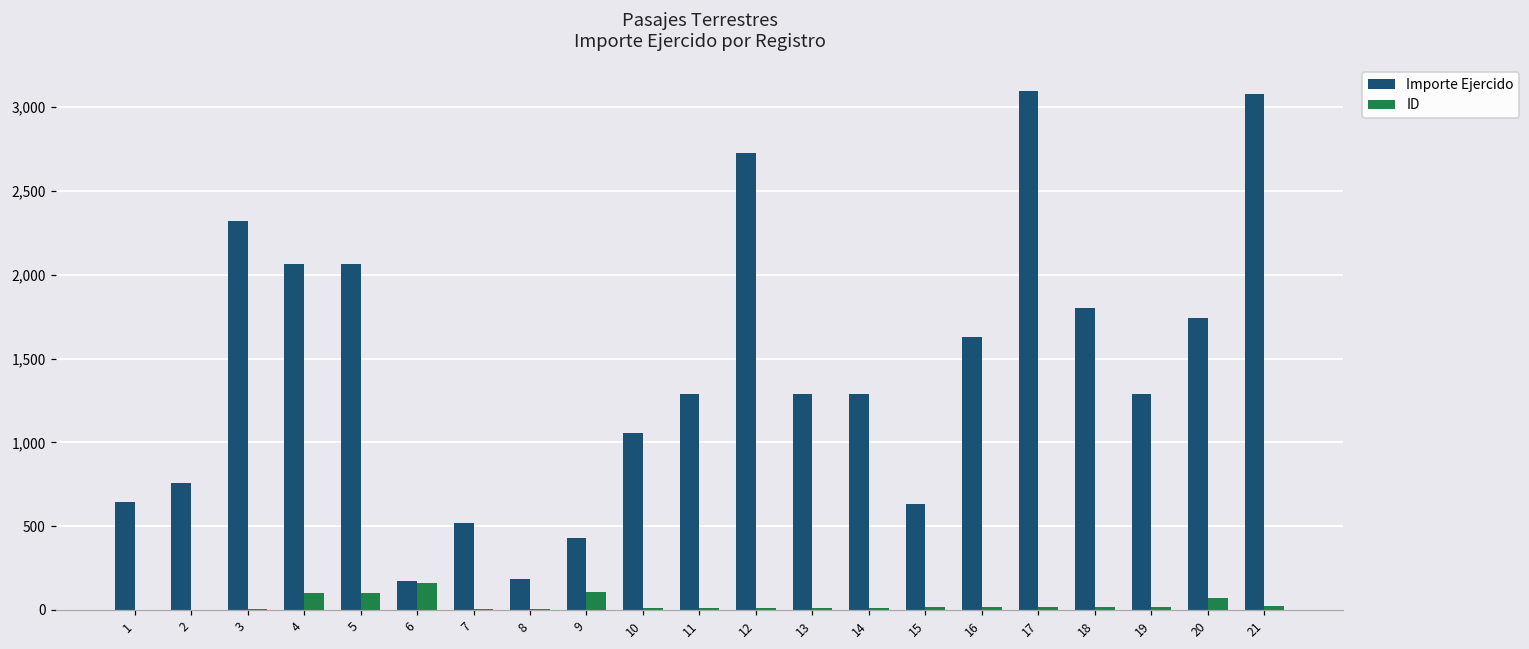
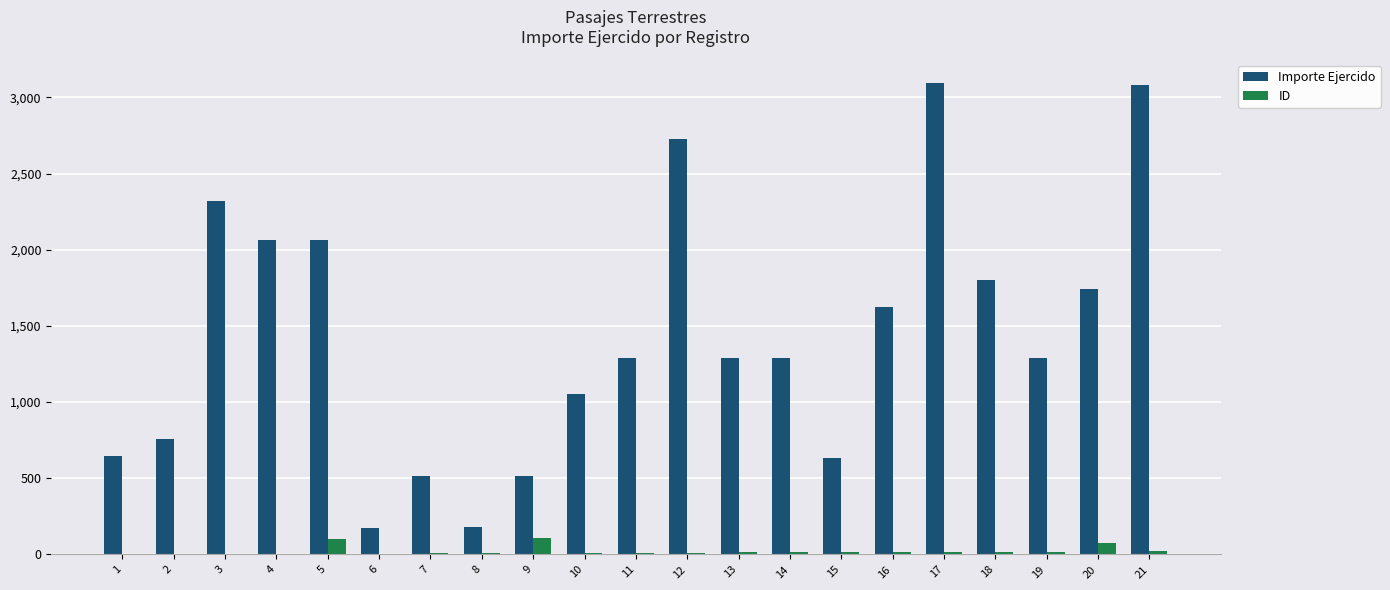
ID, 4: 100 -> 0
ID, 6: 160 -> 10
Importe Ejercido, 9: 430 -> 520
